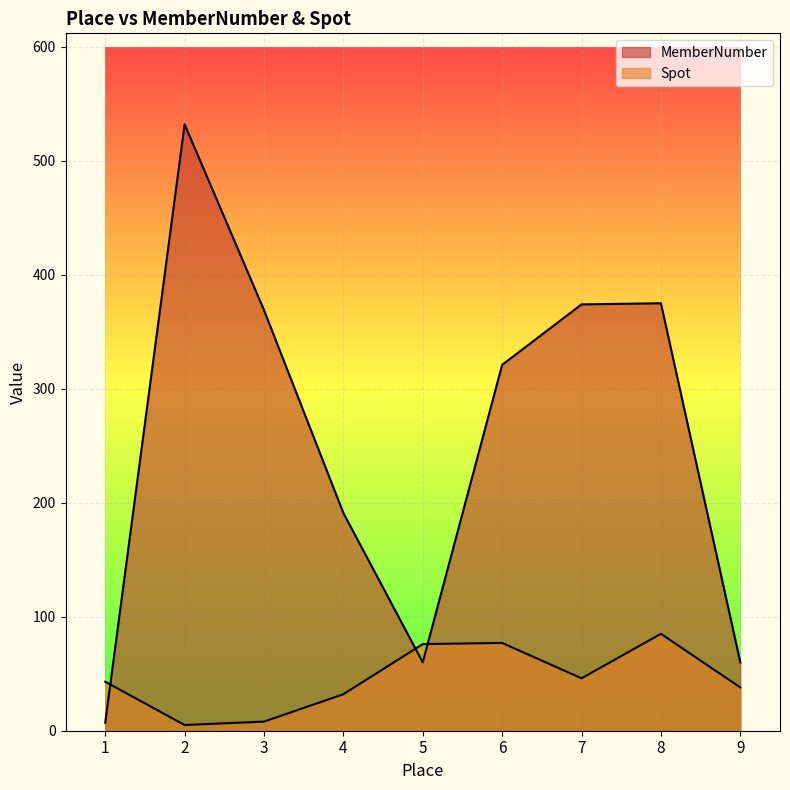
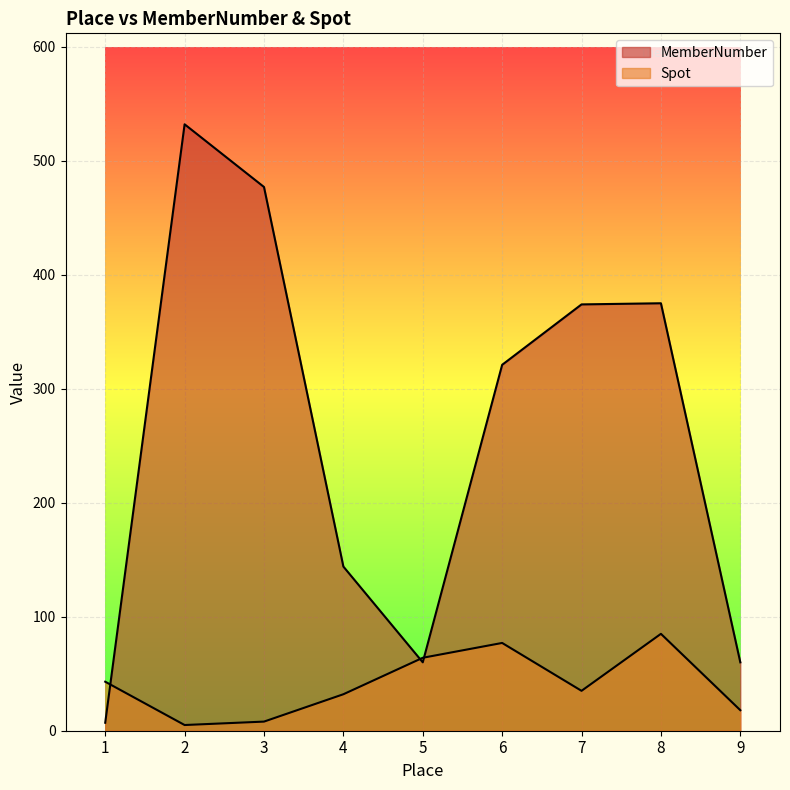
MemberNumber, 3: 369 -> 477
MemberNumber, 4: 191 -> 144
Spot, 5: 76 -> 64
Spot, 7: 46 -> 35
Spot, 9: 38 -> 18
